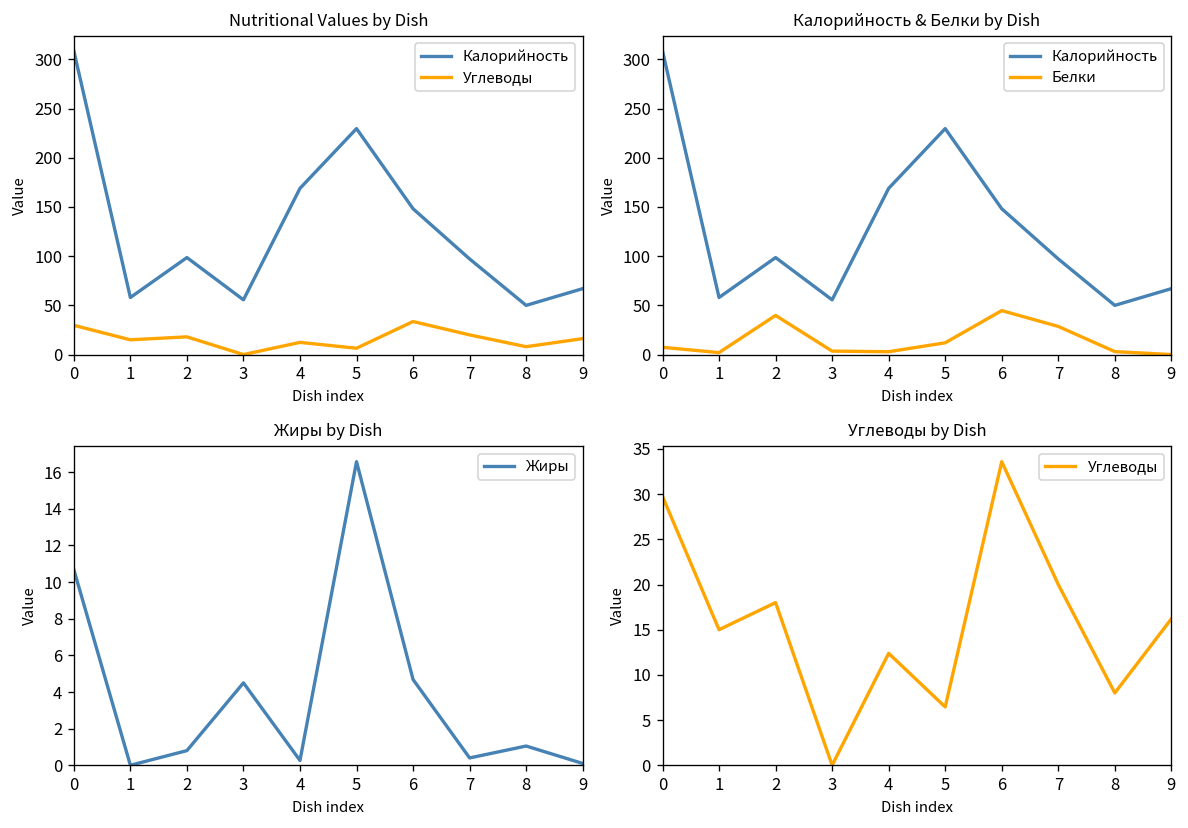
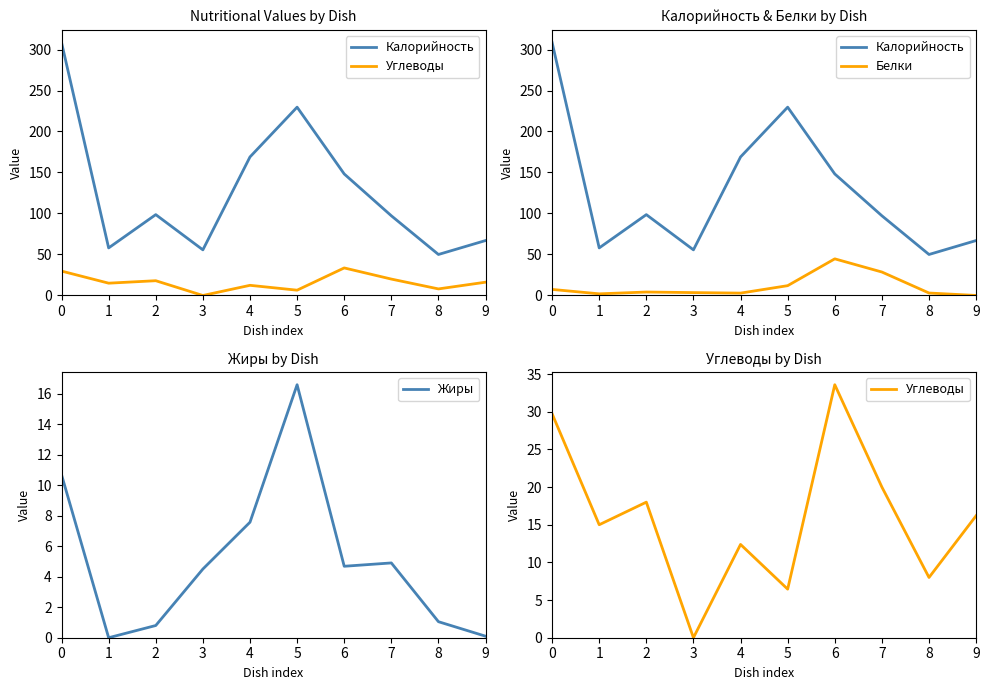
Калорийность & Белки by Dish, Белки, 2: 40 -> 0
Жиры by Dish, 4: 0.3 -> 7.6
Жиры by Dish, 7: 0.4 -> 4.9
